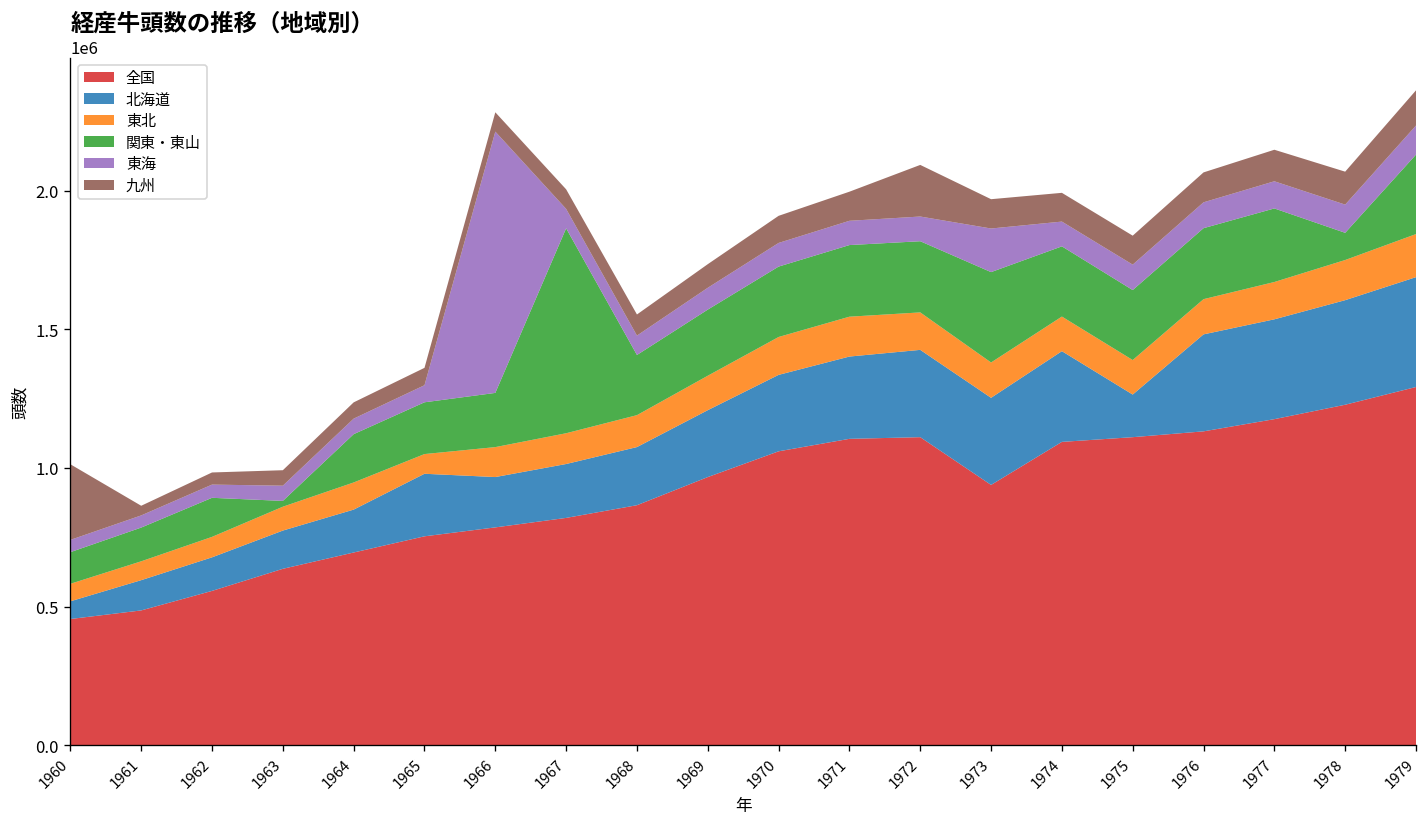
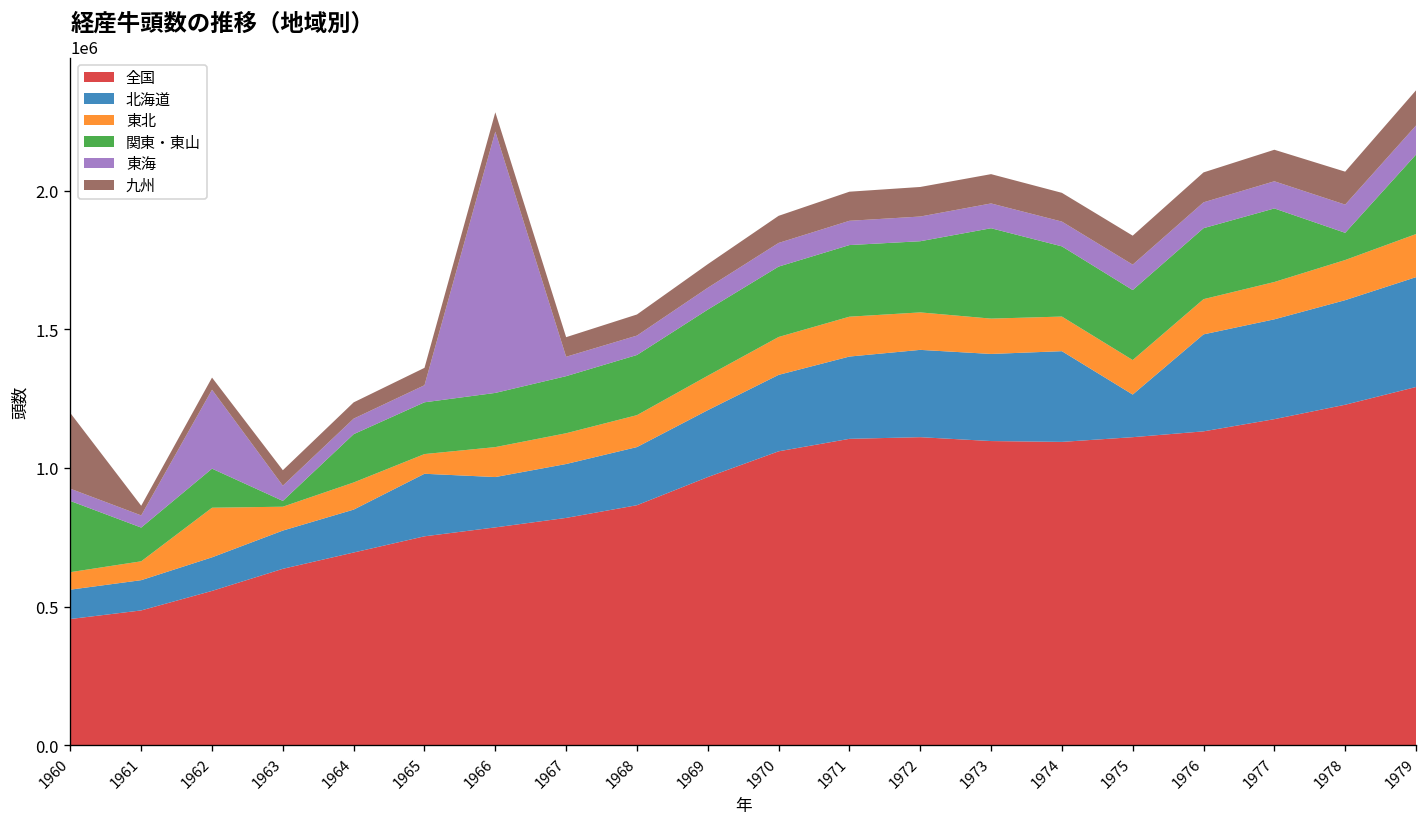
北海道, 1960: 60000 -> 110000
関東・東山, 1960: 110000 -> 260000
東北, 1962: 70000 -> 180000
東海, 1962: 50000 -> 280000
関東・東山, 1967: 740000 -> 210000
九州, 1972: 190000 -> 110000
全国, 1973: 940000 -> 1100000
東海, 1973: 160000 -> 90000
